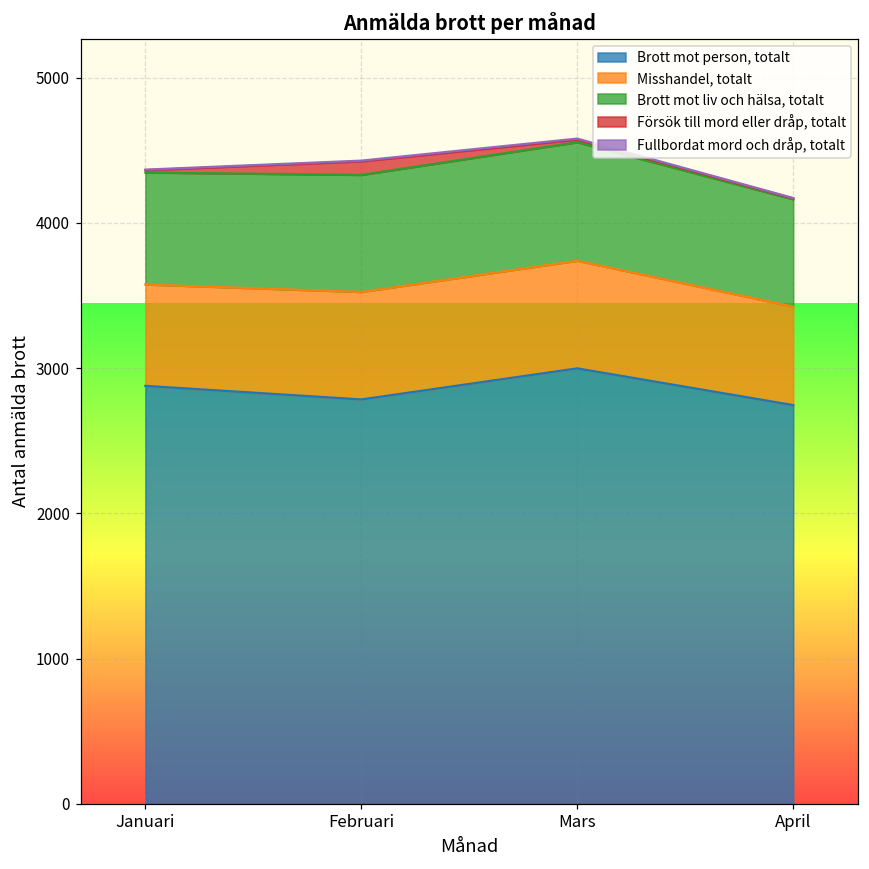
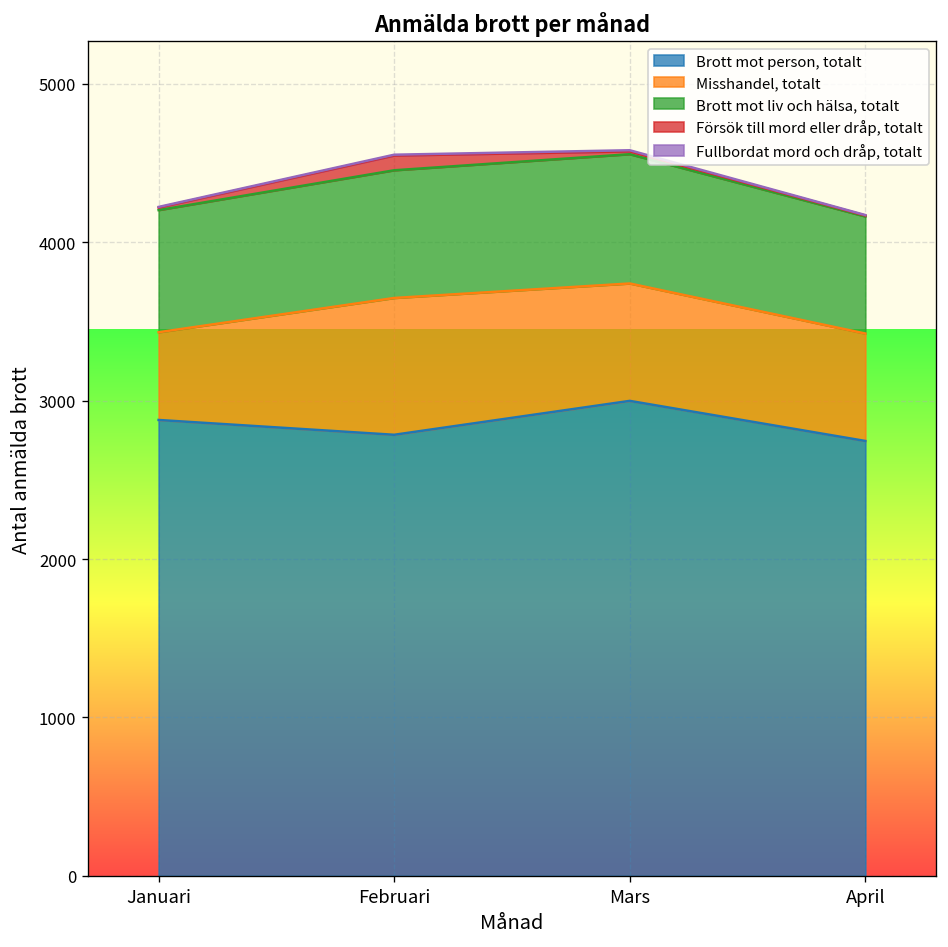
Misshandel, totalt, Januari: 700 -> 550
Misshandel, totalt, Februari: 740 -> 860
